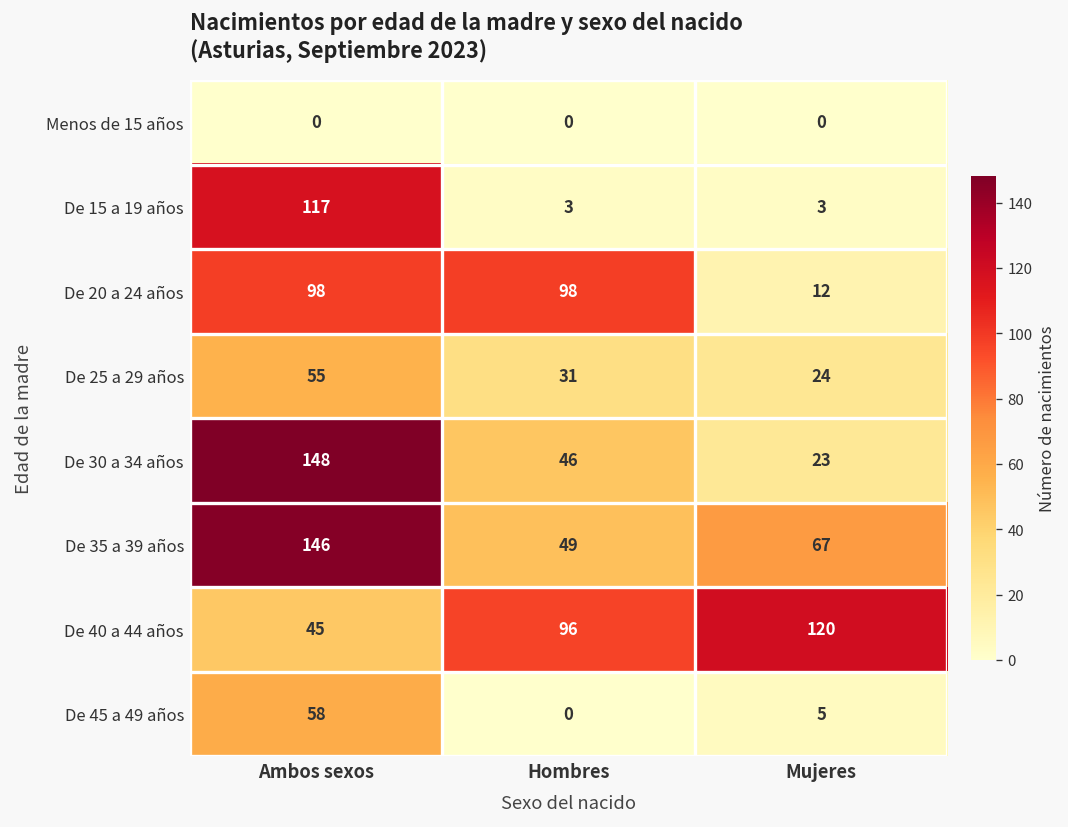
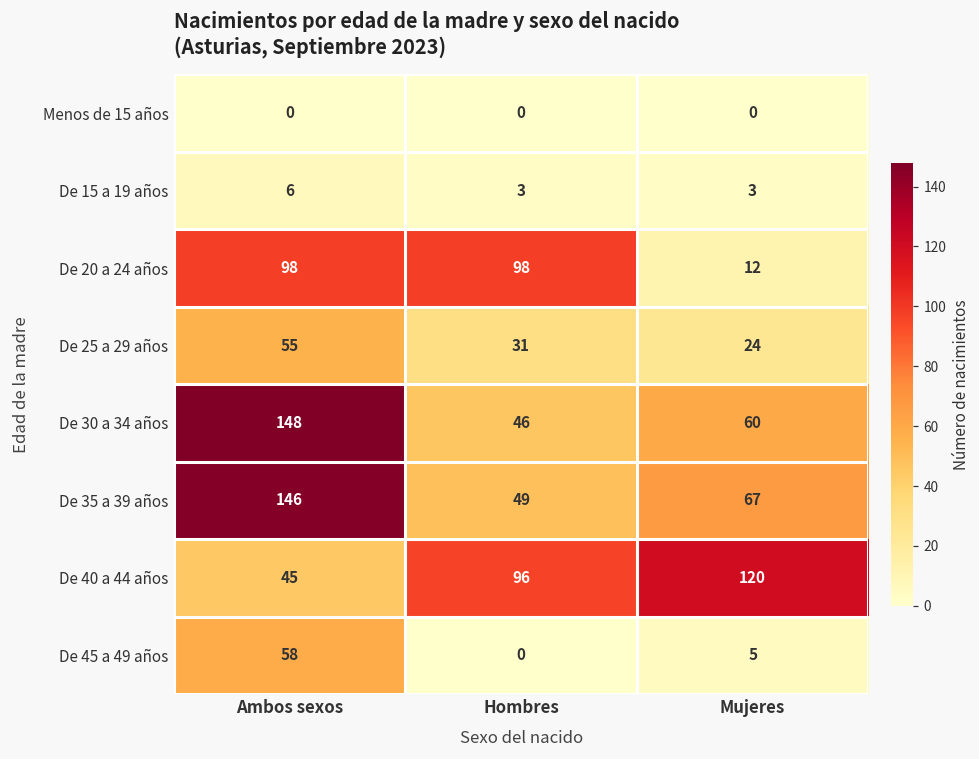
De 15 a 19 años, Ambos sexos: 117 -> 6
De 30 a 34 años, Mujeres: 23 -> 60
